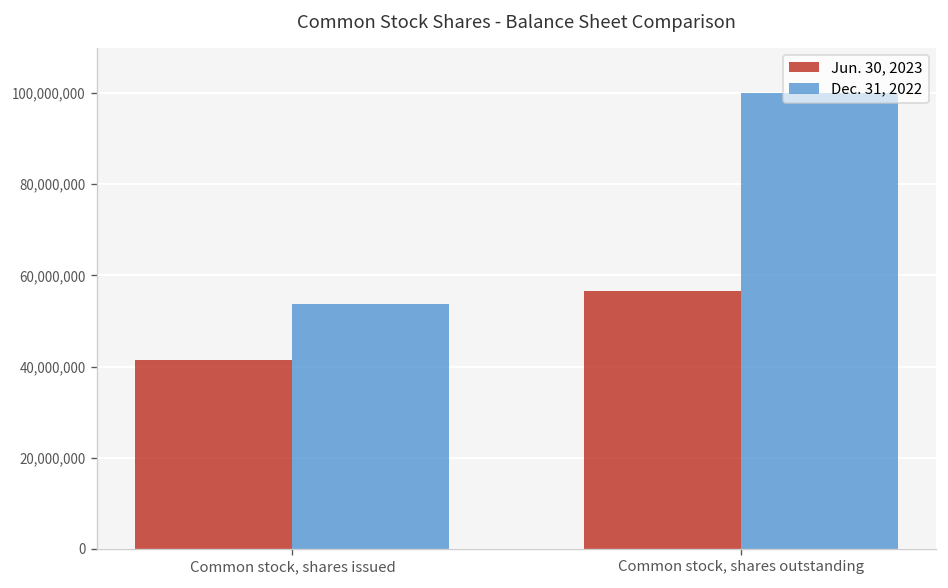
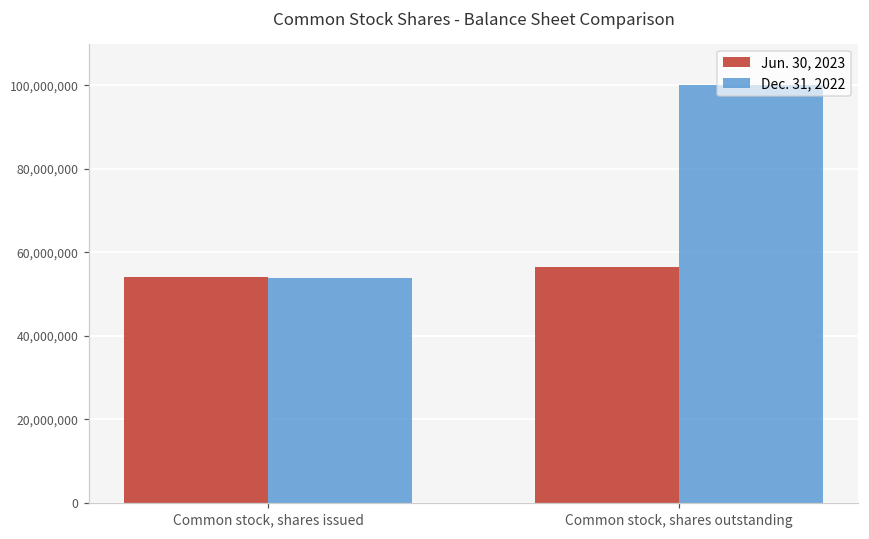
Jun. 30, 2023, Common stock, shares issued: 41,000,000 -> 54,000,000
